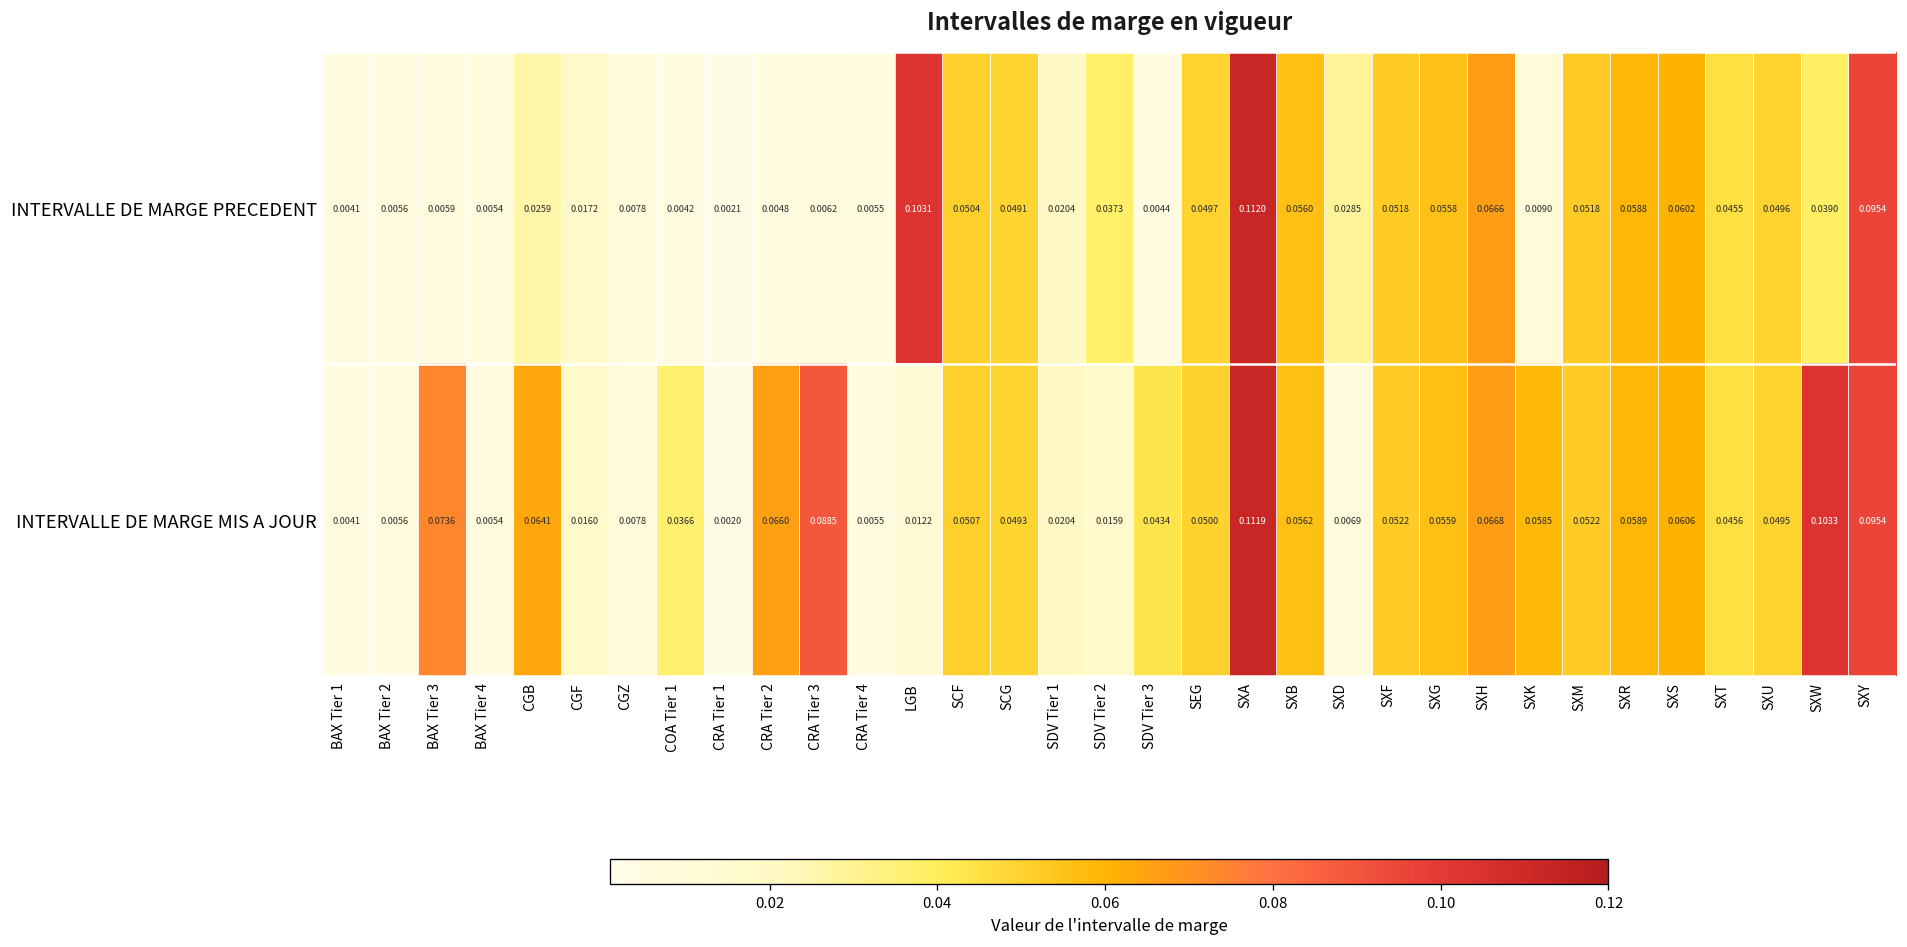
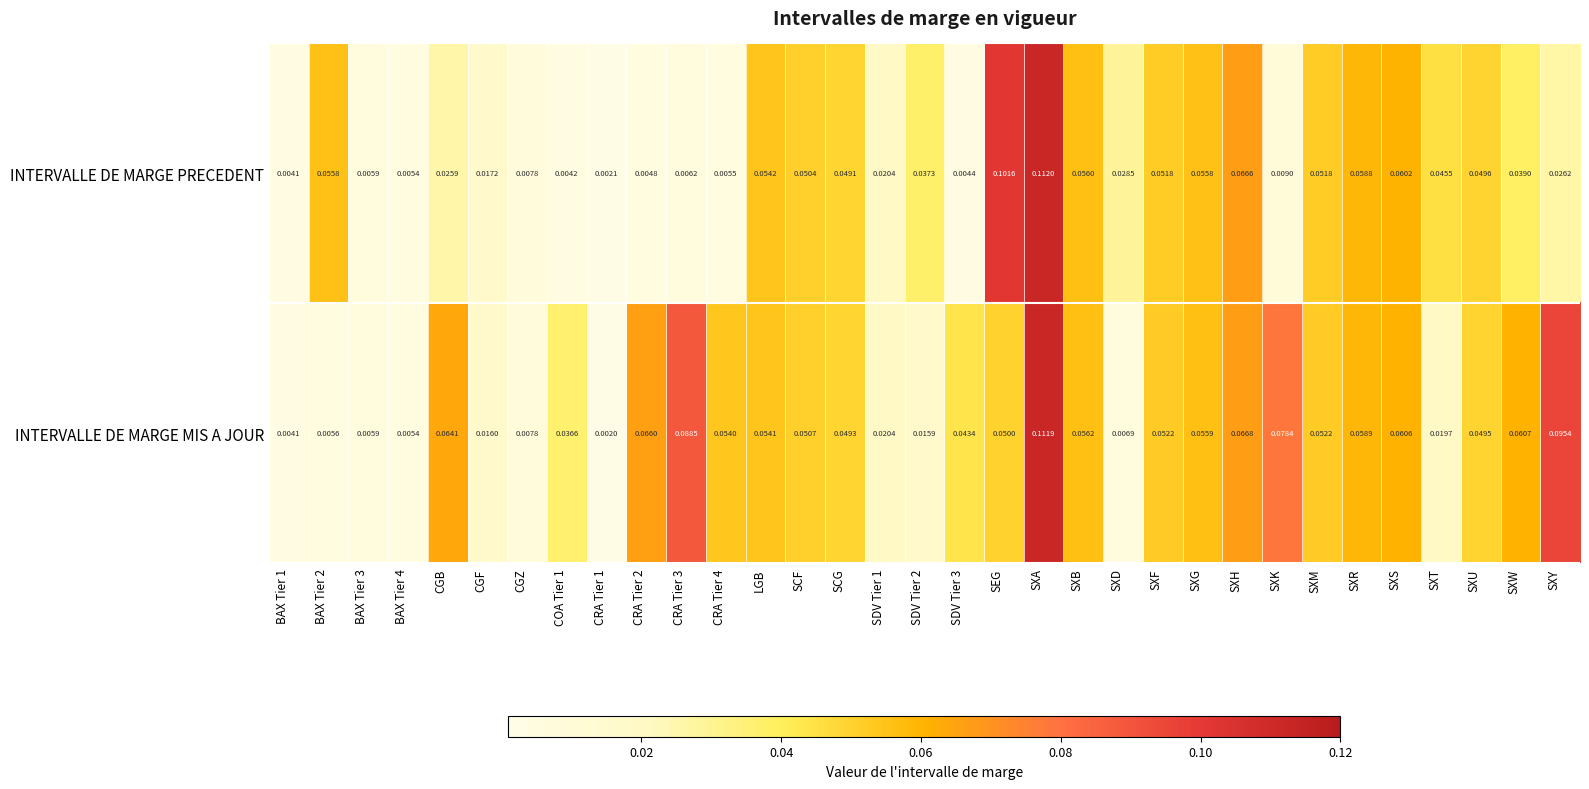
INTERVALLE DE MARGE PRECEDENT, BAX Tier 2: 0.0056 -> 0.0558
INTERVALLE DE MARGE PRECEDENT, LGB: 0.1031 -> 0.0542
INTERVALLE DE MARGE PRECEDENT, SEG: 0.0497 -> 0.1016
INTERVALLE DE MARGE PRECEDENT, SXY: 0.0954 -> 0.0262
INTERVALLE DE MARGE MIS A JOUR, BAX Tier 3: 0.0736 -> 0.0059
INTERVALLE DE MARGE MIS A JOUR, CRA Tier 4: 0.0055 -> 0.0540
INTERVALLE DE MARGE MIS A JOUR, LGB: 0.0122 -> 0.0541
INTERVALLE DE MARGE MIS A JOUR, SXK: 0.0585 -> 0.0784
INTERVALLE DE MARGE MIS A JOUR, SXT: 0.0456 -> 0.0197
INTERVALLE DE MARGE MIS A JOUR, SXW: 0.1033 -> 0.0607
